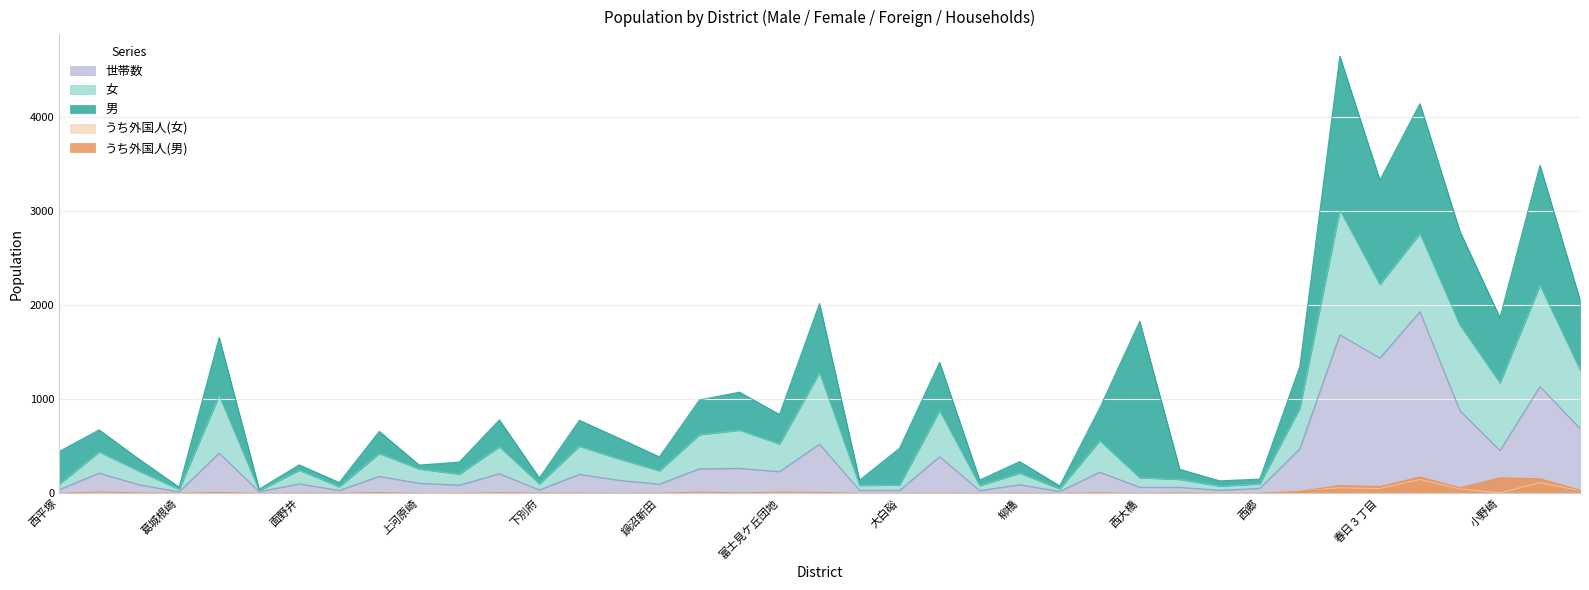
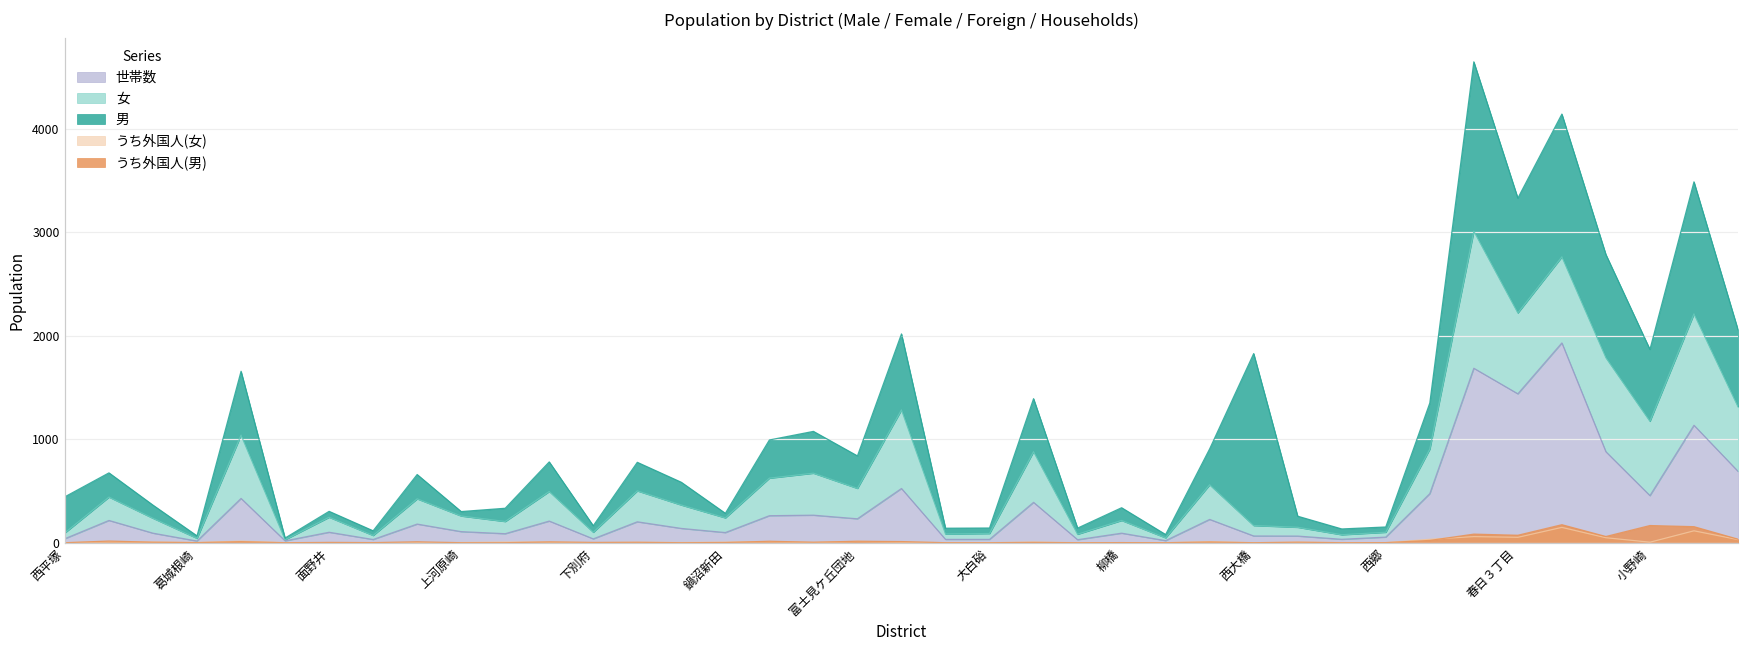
男, 鍋沼新田: 100 -> 0
男, 大白硲: 400 -> 100
